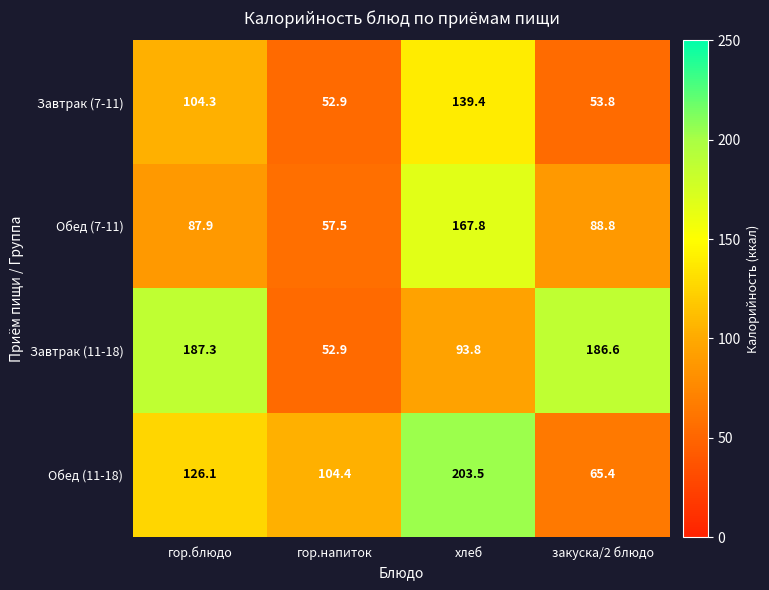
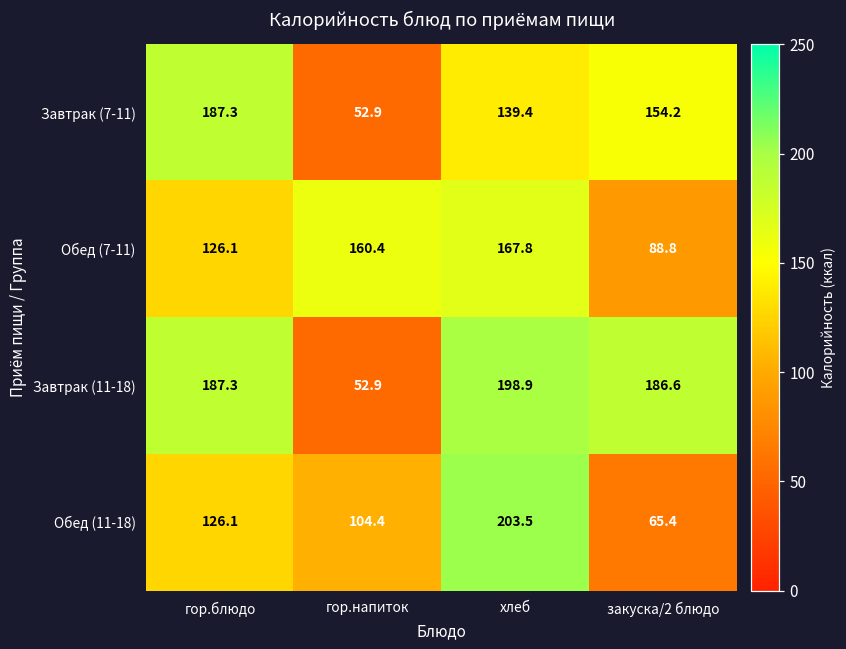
Завтрак (7-11), гор.блюдо: 104.3 -> 187.3
Завтрак (7-11), закуска/2 блюдо: 53.8 -> 154.2
Обед (7-11), гор.блюдо: 87.9 -> 126.1
Обед (7-11), гор.напиток: 57.5 -> 160.4
Завтрак (11-18), хлеб: 93.8 -> 198.9
